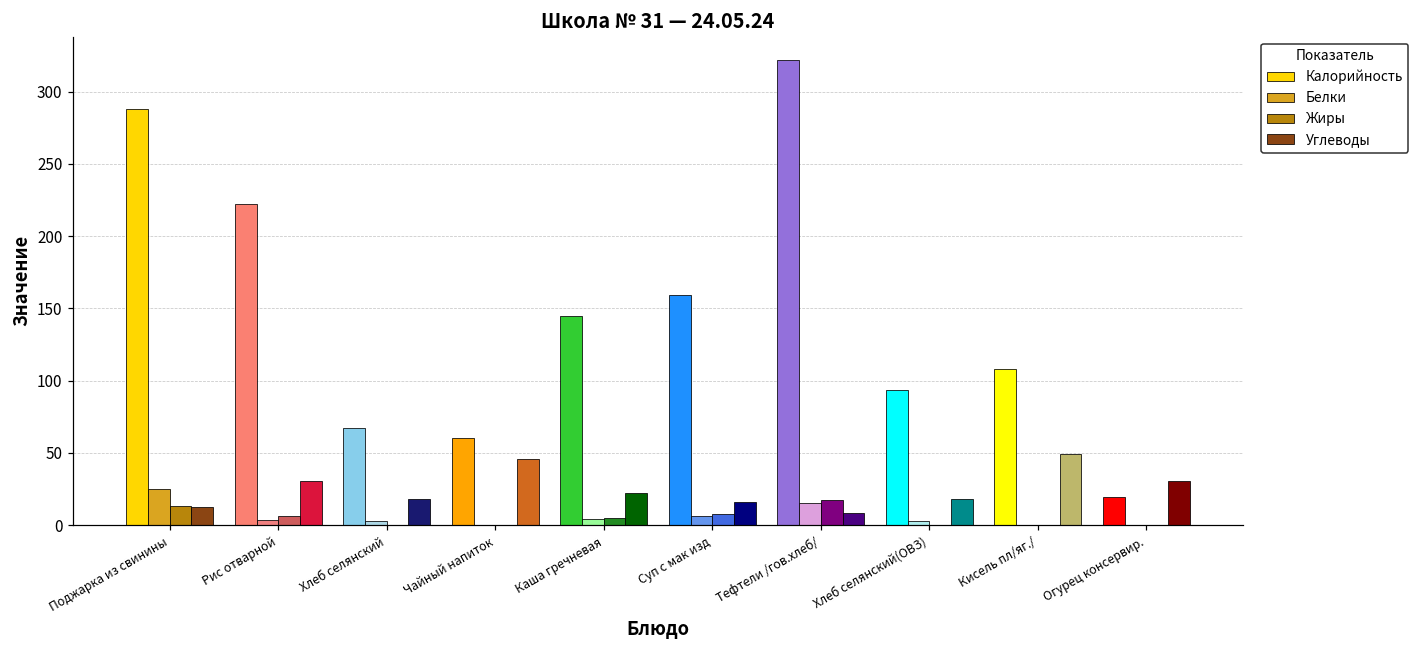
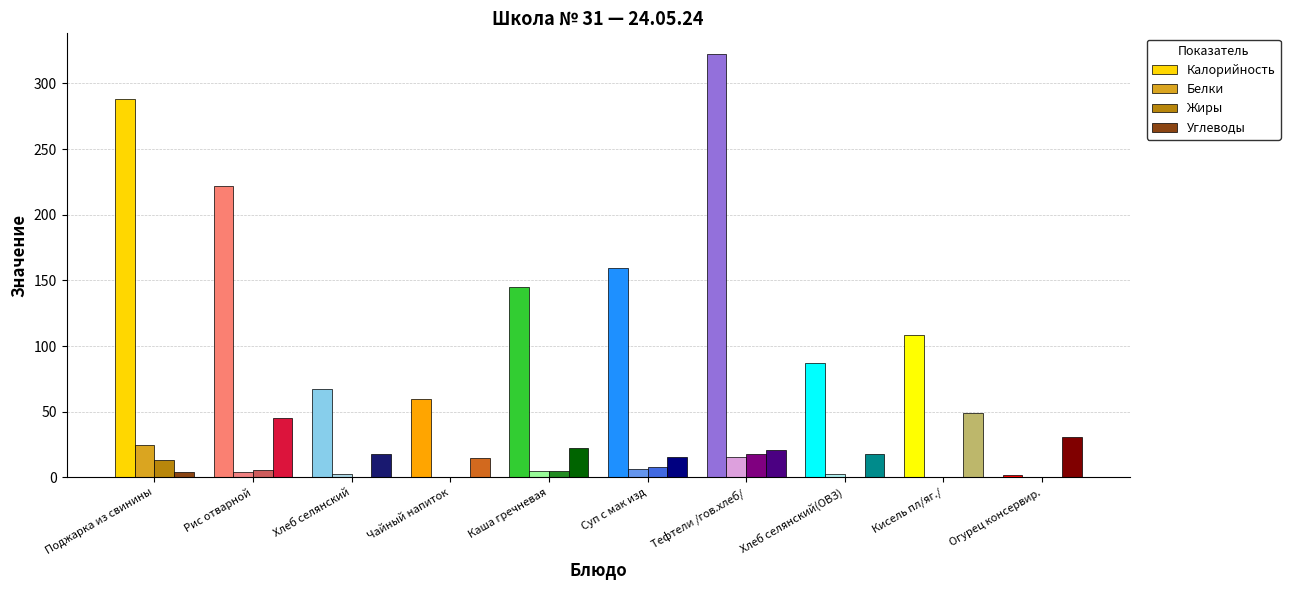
Углеводы, Поджарка из свинины: 12 -> 4
Углеводы, Рис отварной: 30 -> 45
Углеводы, Чайный напиток: 46 -> 15
Углеводы, Тефтели /гов.хлеб/: 8 -> 21
Калорийность, Хлеб селянский(ОВЗ): 93 -> 87
Калорийность, Огурец консервир.: 20 -> 2
